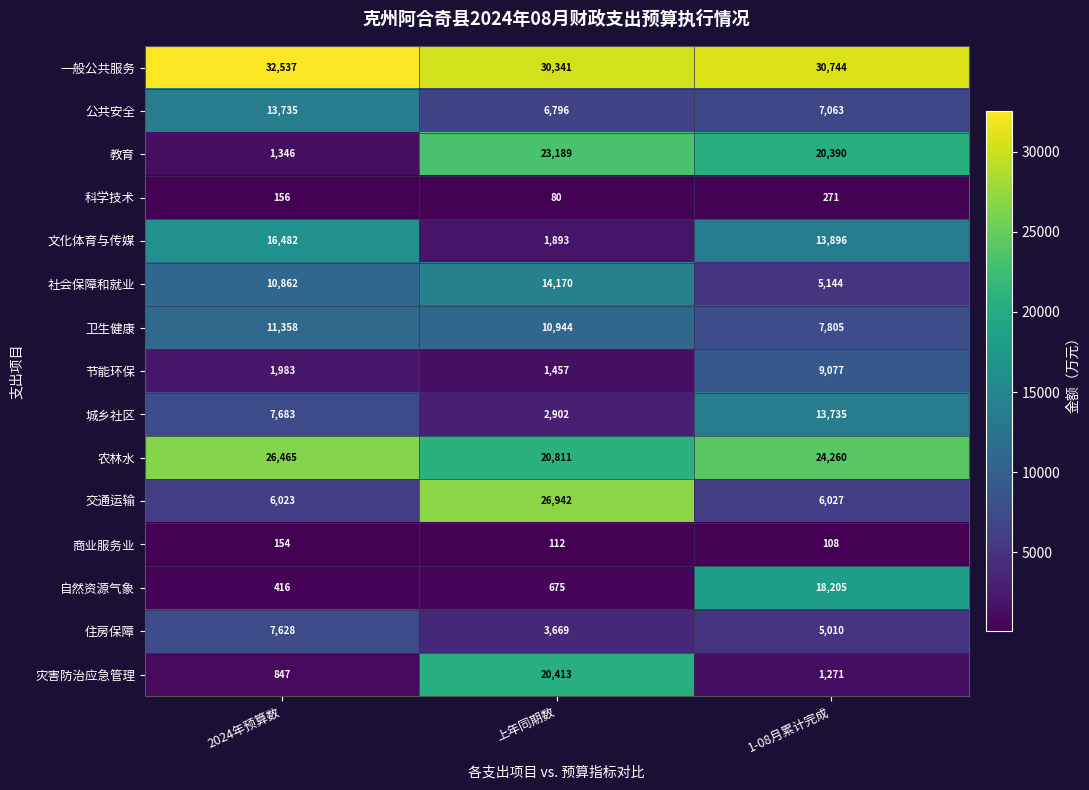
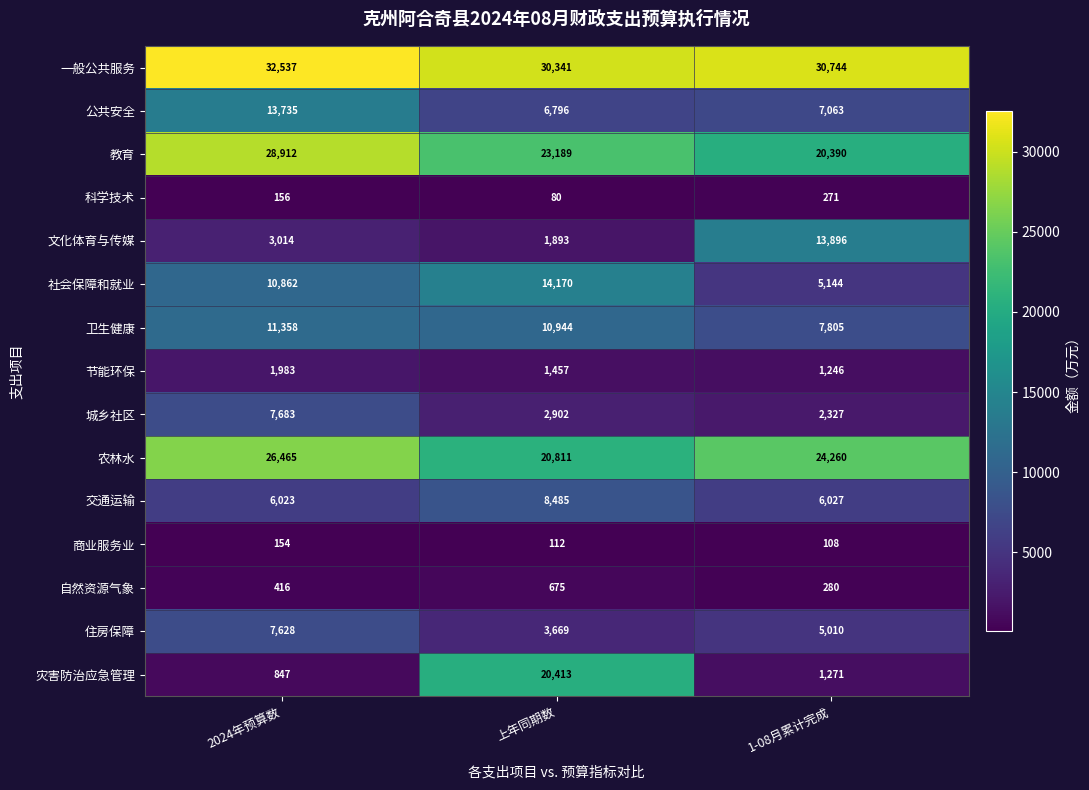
教育, 2024年预算数: 1,346 -> 28,912
文化体育与传媒, 2024年预算数: 16,482 -> 3,014
节能环保, 1-08月累计完成: 9,077 -> 1,246
城乡社区, 1-08月累计完成: 13,735 -> 2,327
交通运输, 上年同期数: 26,942 -> 8,485
自然资源气象, 1-08月累计完成: 18,205 -> 280
